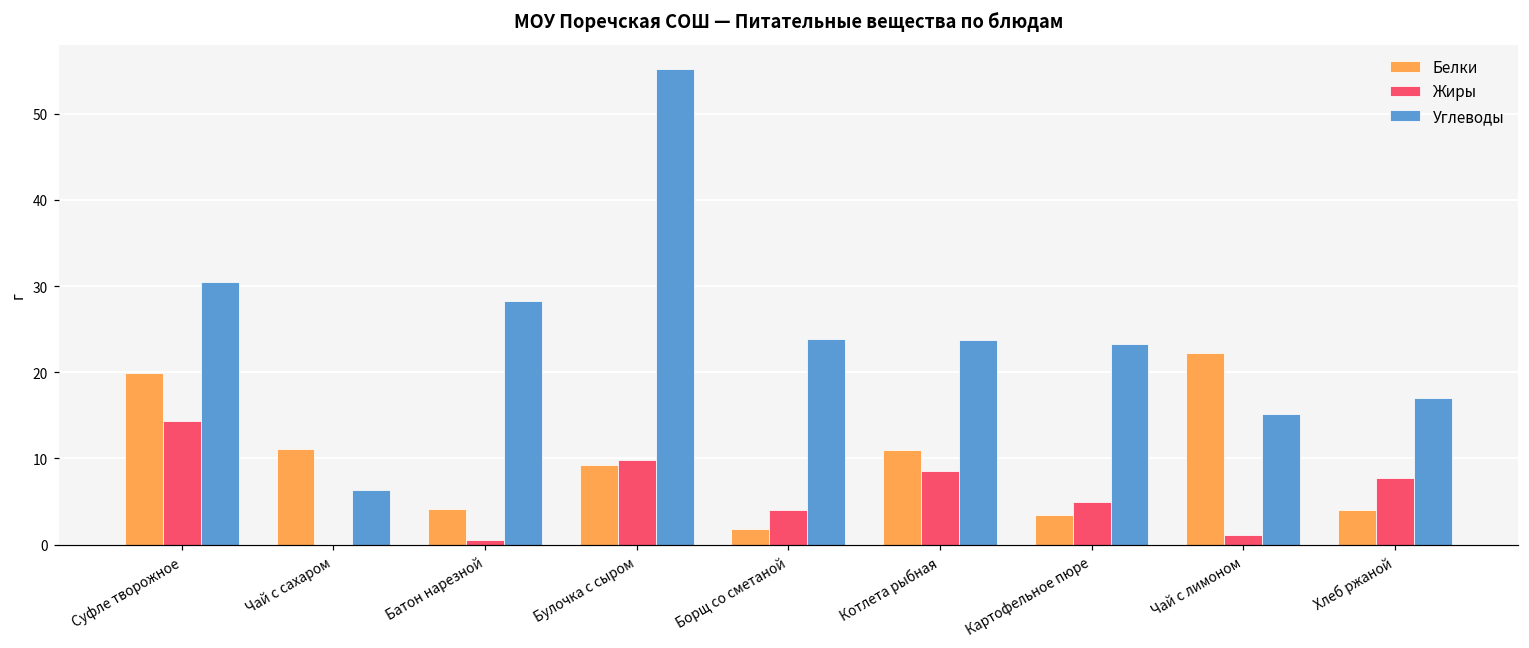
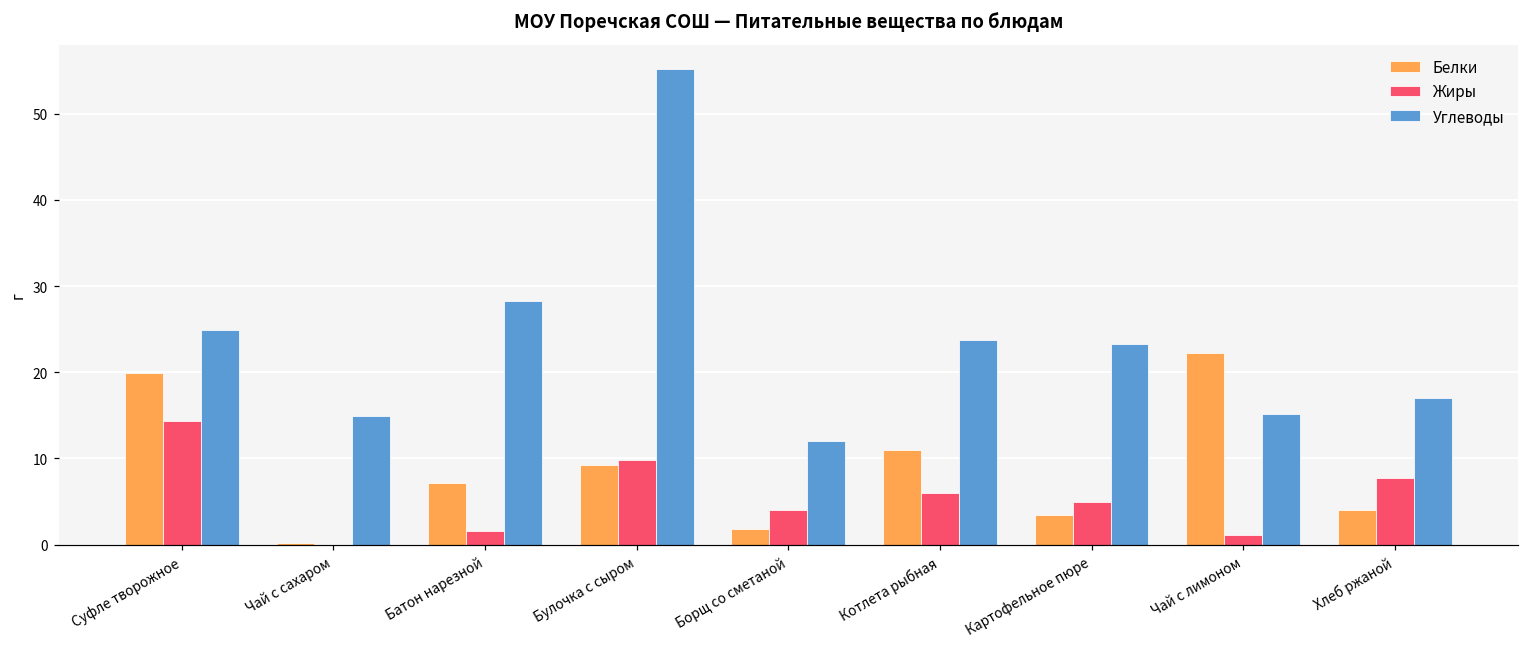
Углеводы, Суфле творожное: 31 -> 25
Белки, Чай с сахаром: 11 -> 0
Углеводы, Чай с сахаром: 6 -> 15
Белки, Батон нарезной: 4 -> 7
Жиры, Батон нарезной: 1 -> 2
Углеводы, Борщ со сметаной: 24 -> 12
Жиры, Котлета рыбная: 9 -> 6
